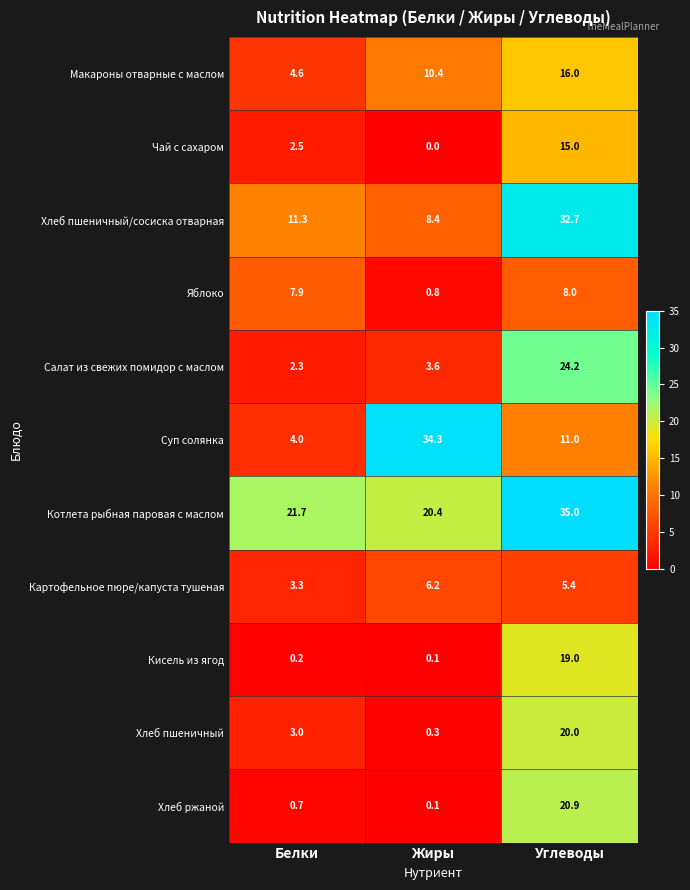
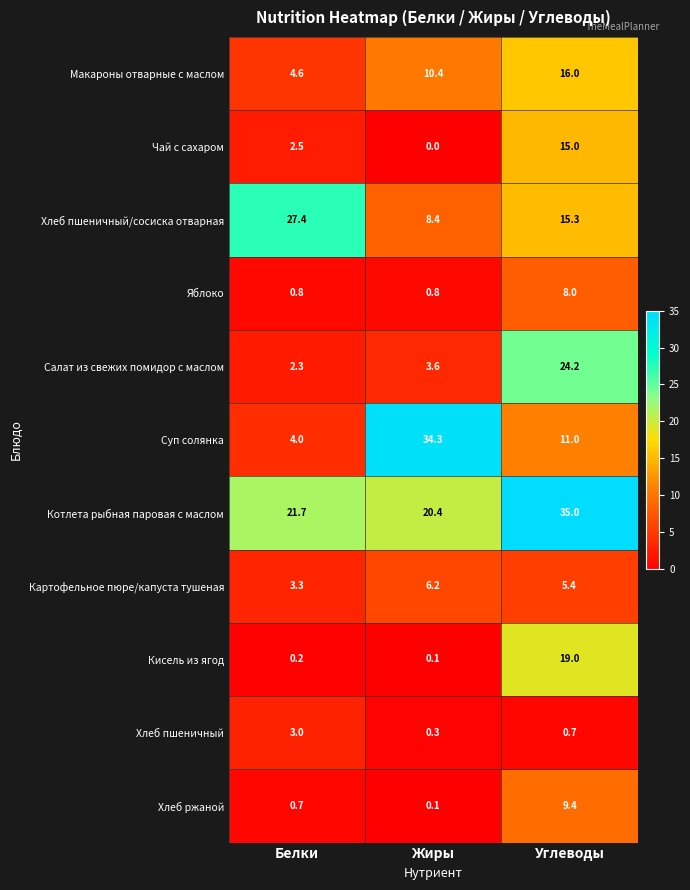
Хлеб пшеничный/сосиска отварная, Белки: 11.3 -> 27.4
Хлеб пшеничный/сосиска отварная, Углеводы: 32.7 -> 15.3
Яблоко, Белки: 7.9 -> 0.8
Хлеб пшеничный, Углеводы: 20.0 -> 0.7
Хлеб ржаной, Углеводы: 20.9 -> 9.4
